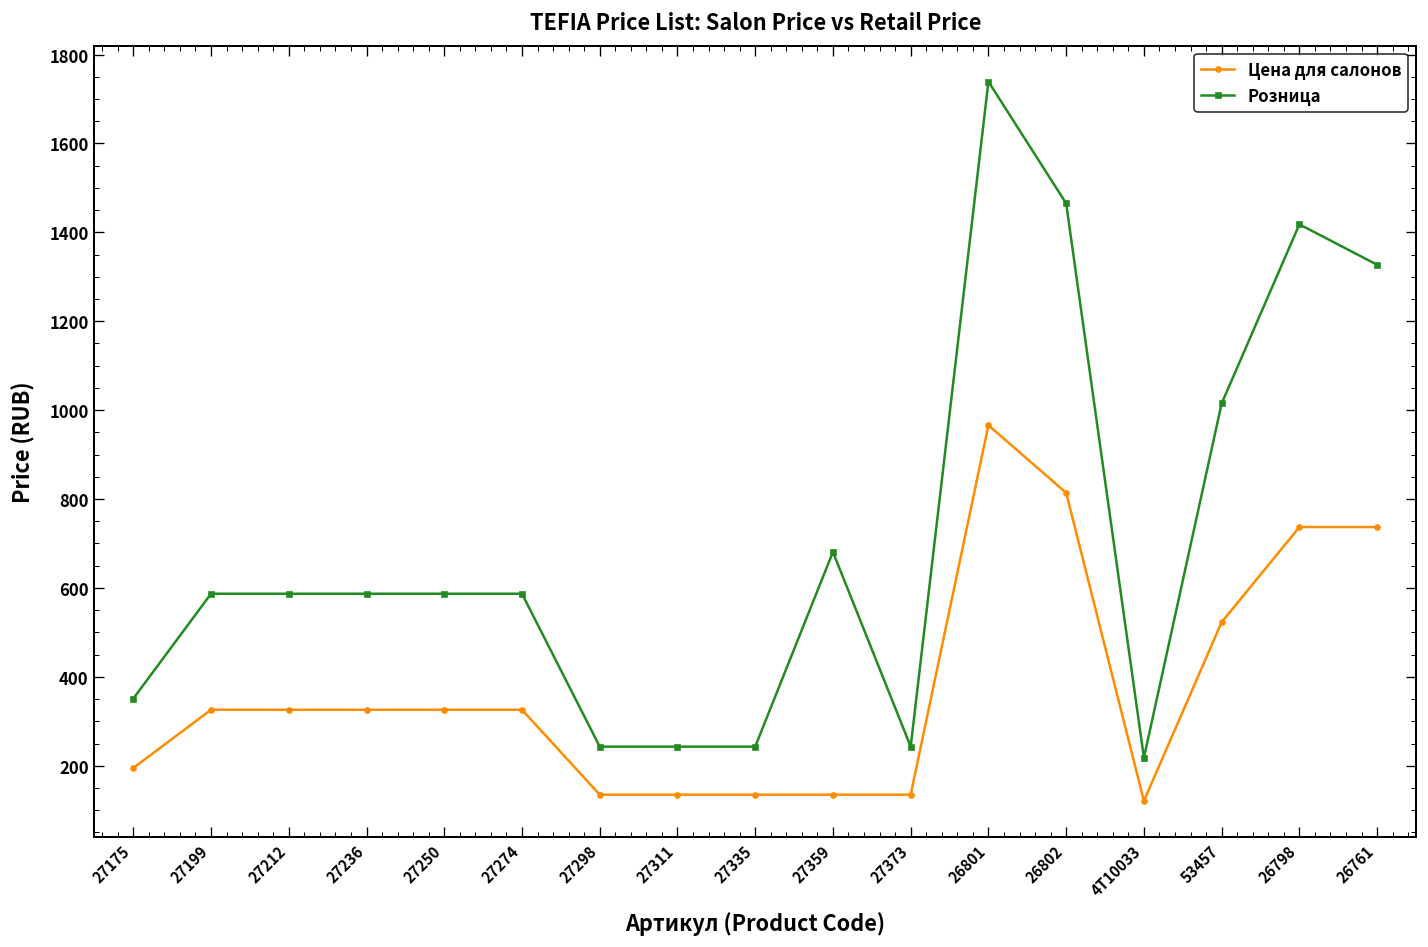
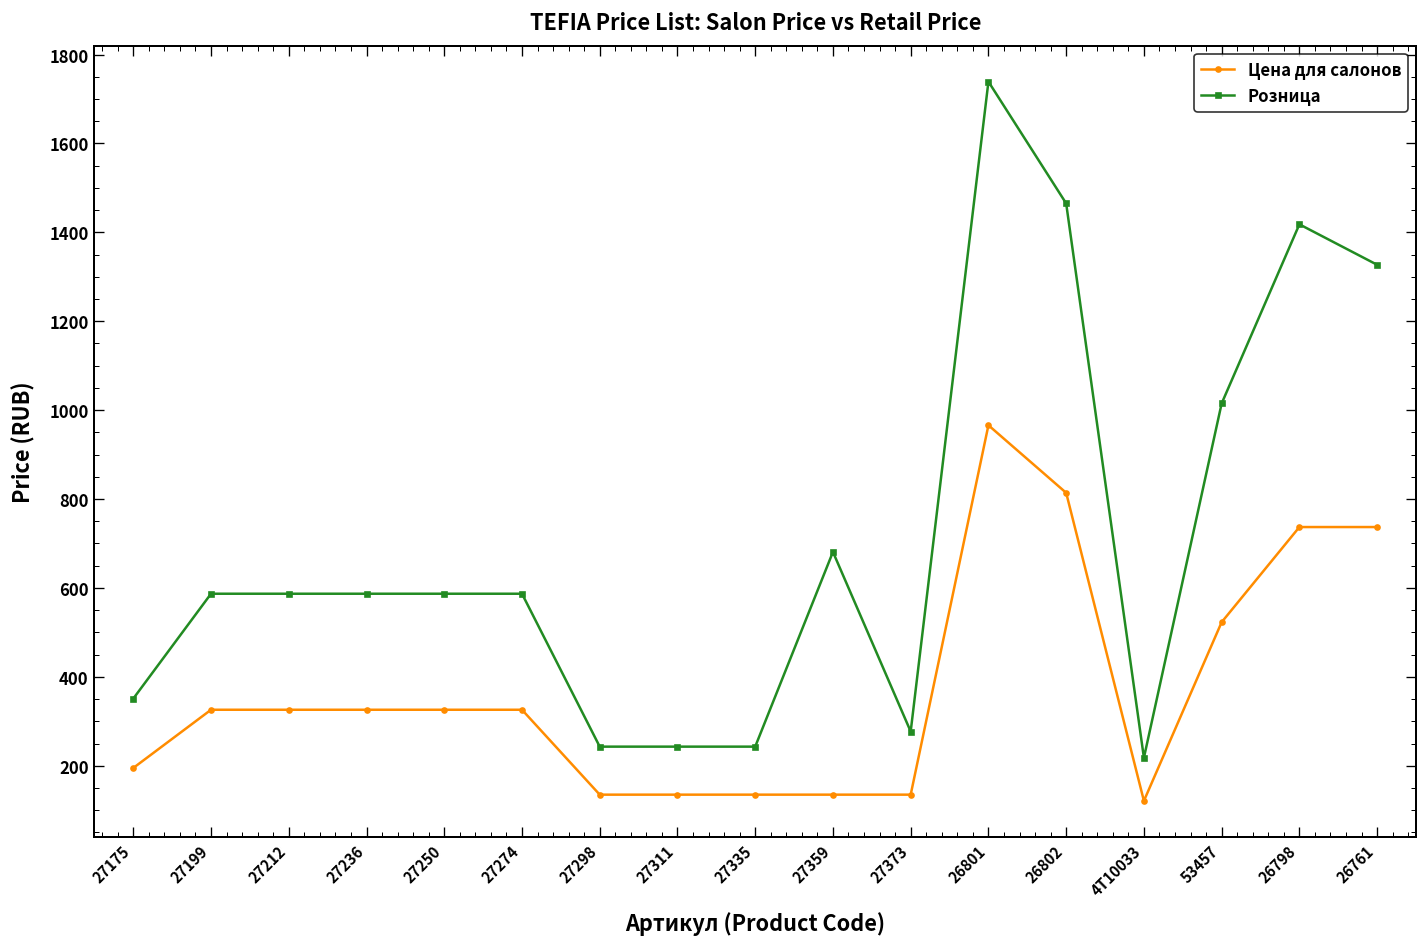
Розница, 27373: 240 -> 280
